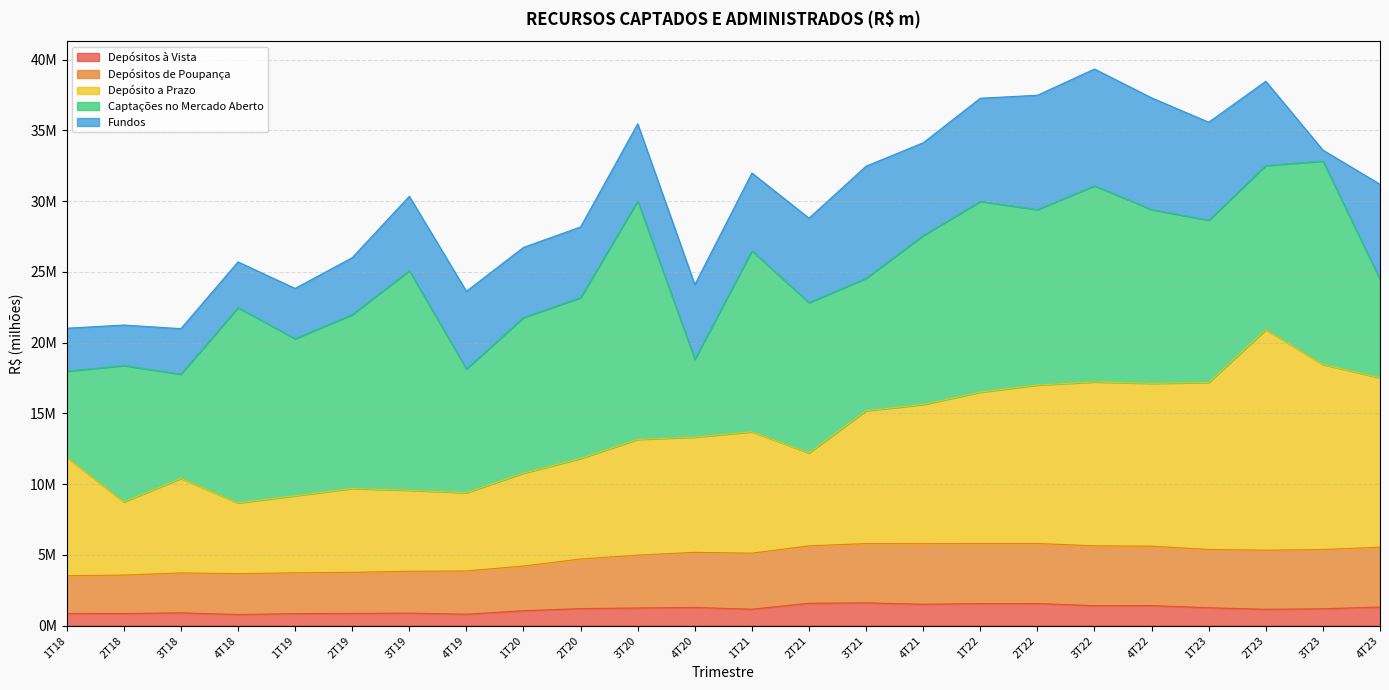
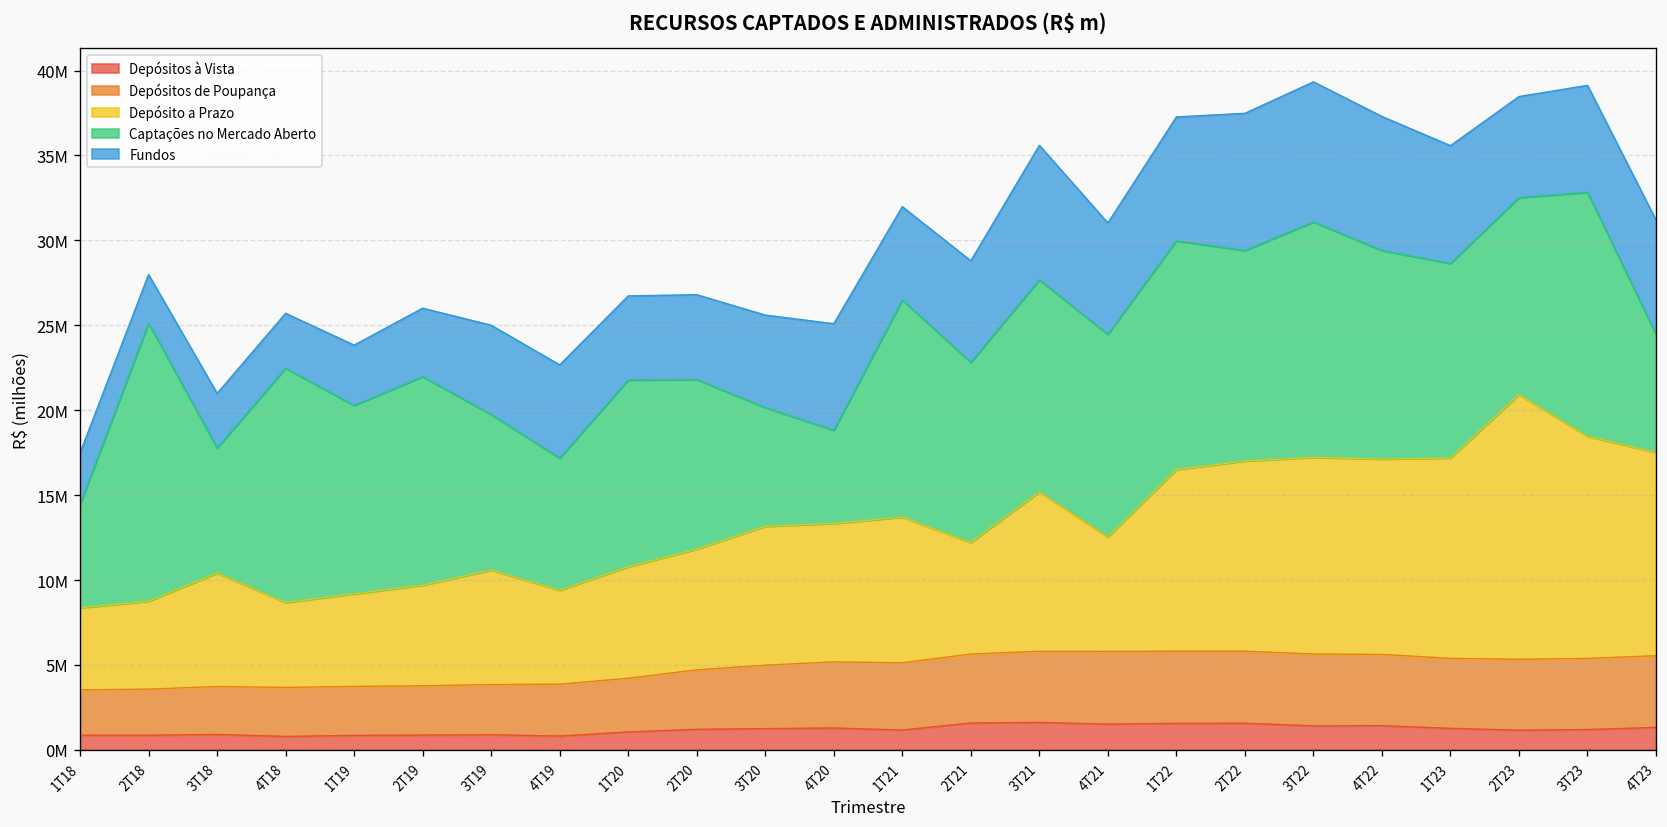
Depósito a Prazo, 1T18: 8400000 -> 4800000
Captações no Mercado Aberto, 2T18: 9600000 -> 16400000
Depósito a Prazo, 3T19: 5700000 -> 6700000
Captações no Mercado Aberto, 3T19: 15500000 -> 9200000
Captações no Mercado Aberto, 4T19: 8700000 -> 7800000
Captações no Mercado Aberto, 2T20: 11400000 -> 10000000
Captações no Mercado Aberto, 3T20: 16800000 -> 7000000
Fundos, 4T20: 5300000 -> 6300000
Captações no Mercado Aberto, 3T21: 9400000 -> 12500000
Depósito a Prazo, 4T21: 9800000 -> 6700000
Fundos, 3T23: 800000 -> 6300000
